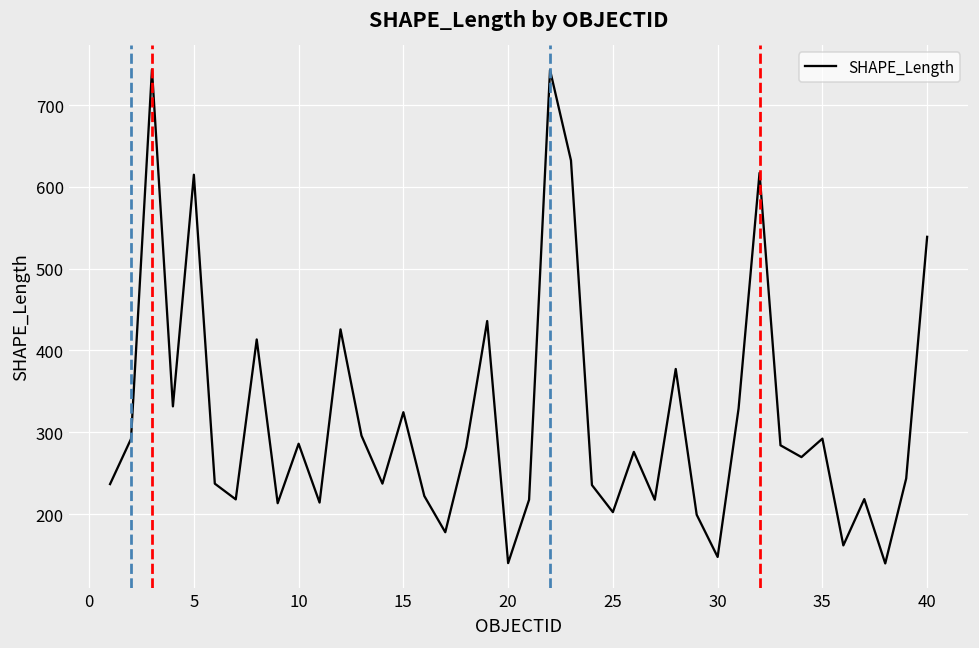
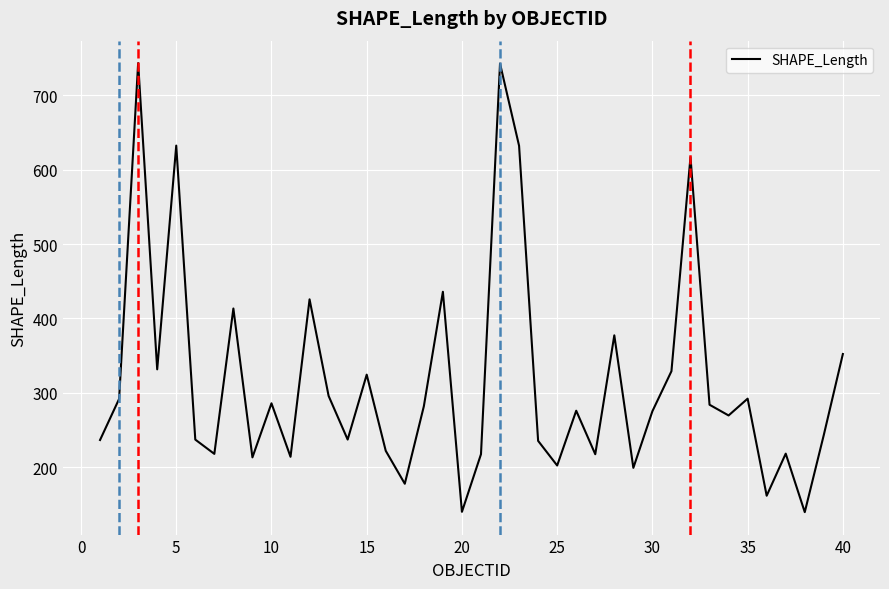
5: 610 -> 630
30: 150 -> 280
40: 540 -> 350
